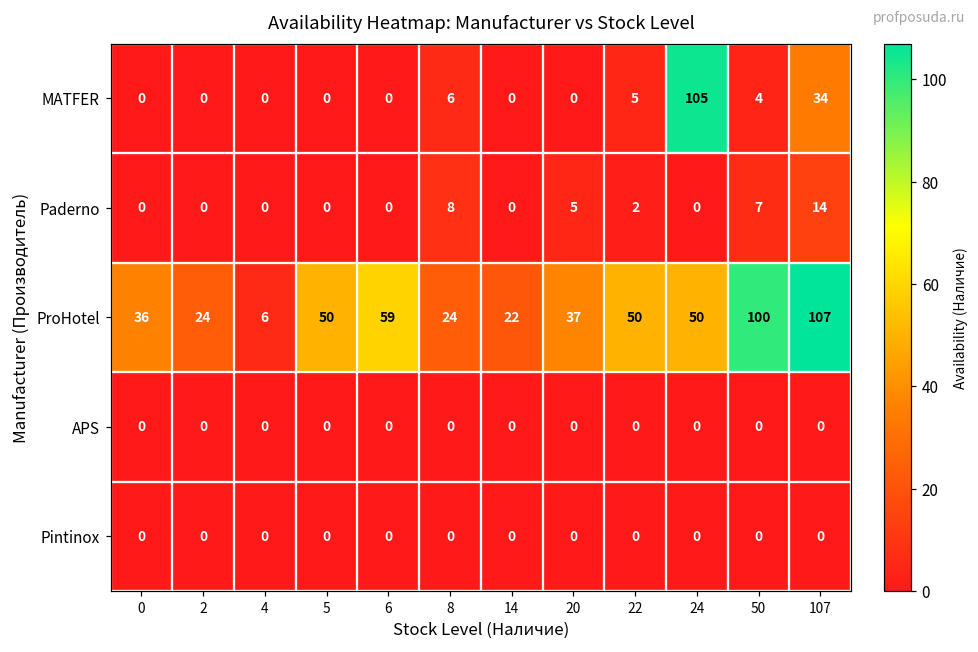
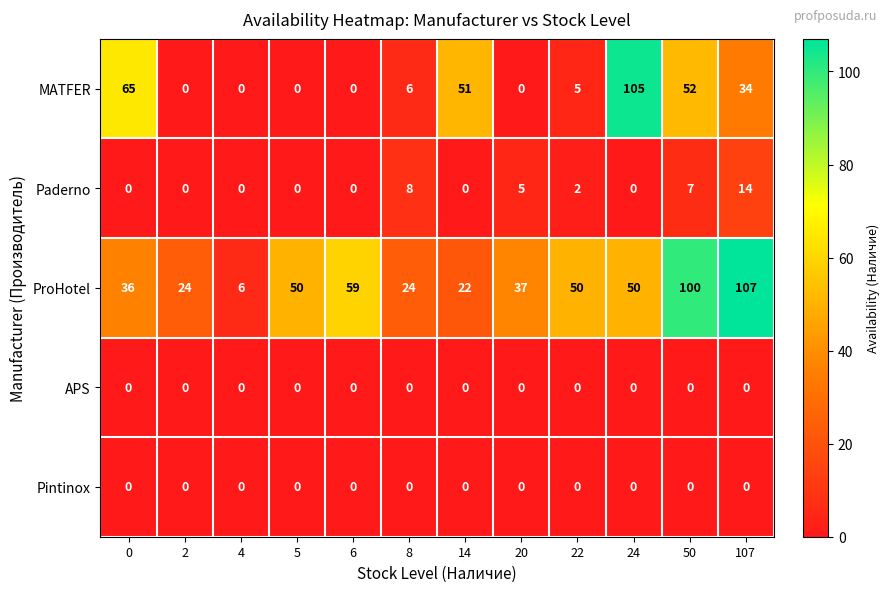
MATFER, 0: 0 -> 65
MATFER, 14: 0 -> 51
MATFER, 50: 4 -> 52
